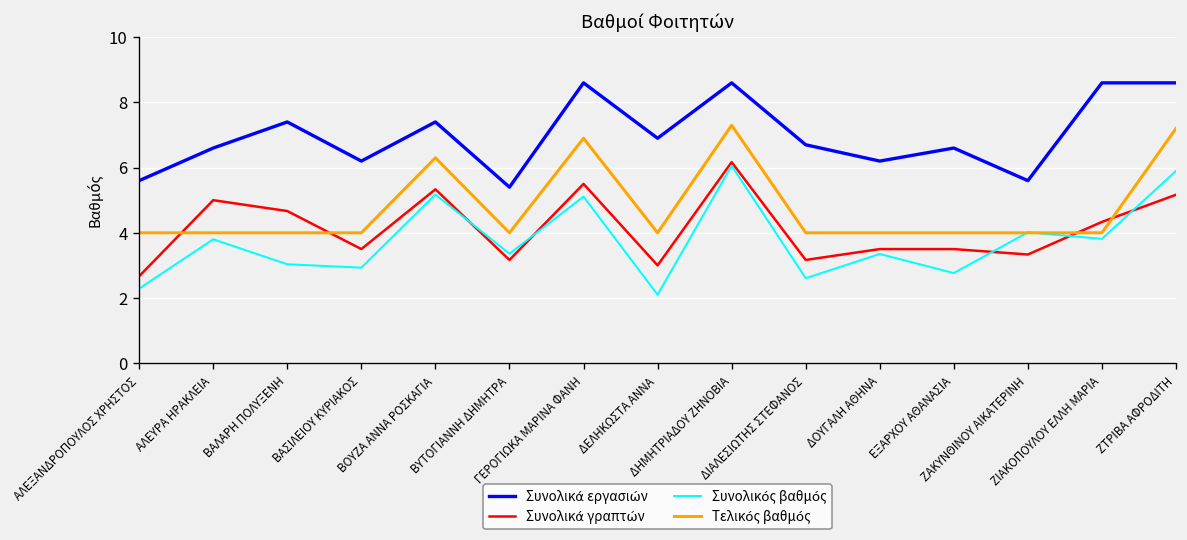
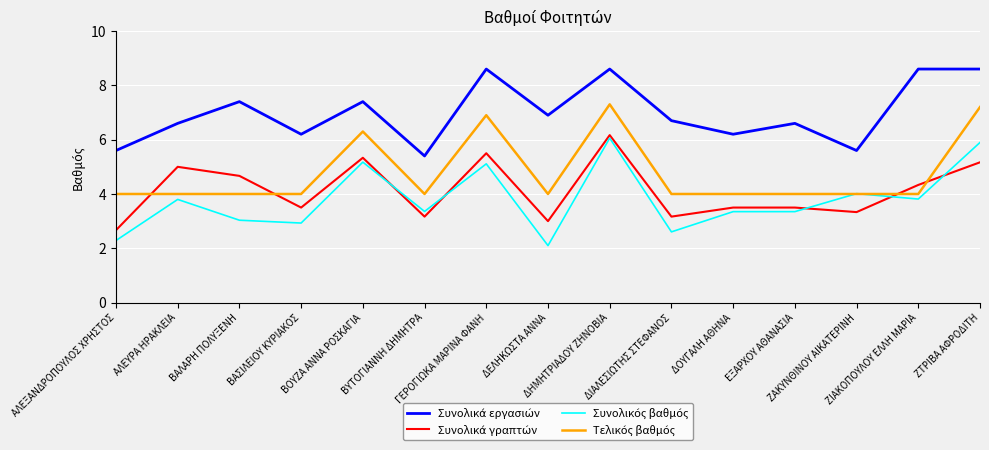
Συνολικός βαθμός, ΕΞΑΡΧΟΥ ΑΘΑΝΑΣΙΑ: 2.8 -> 3.3
